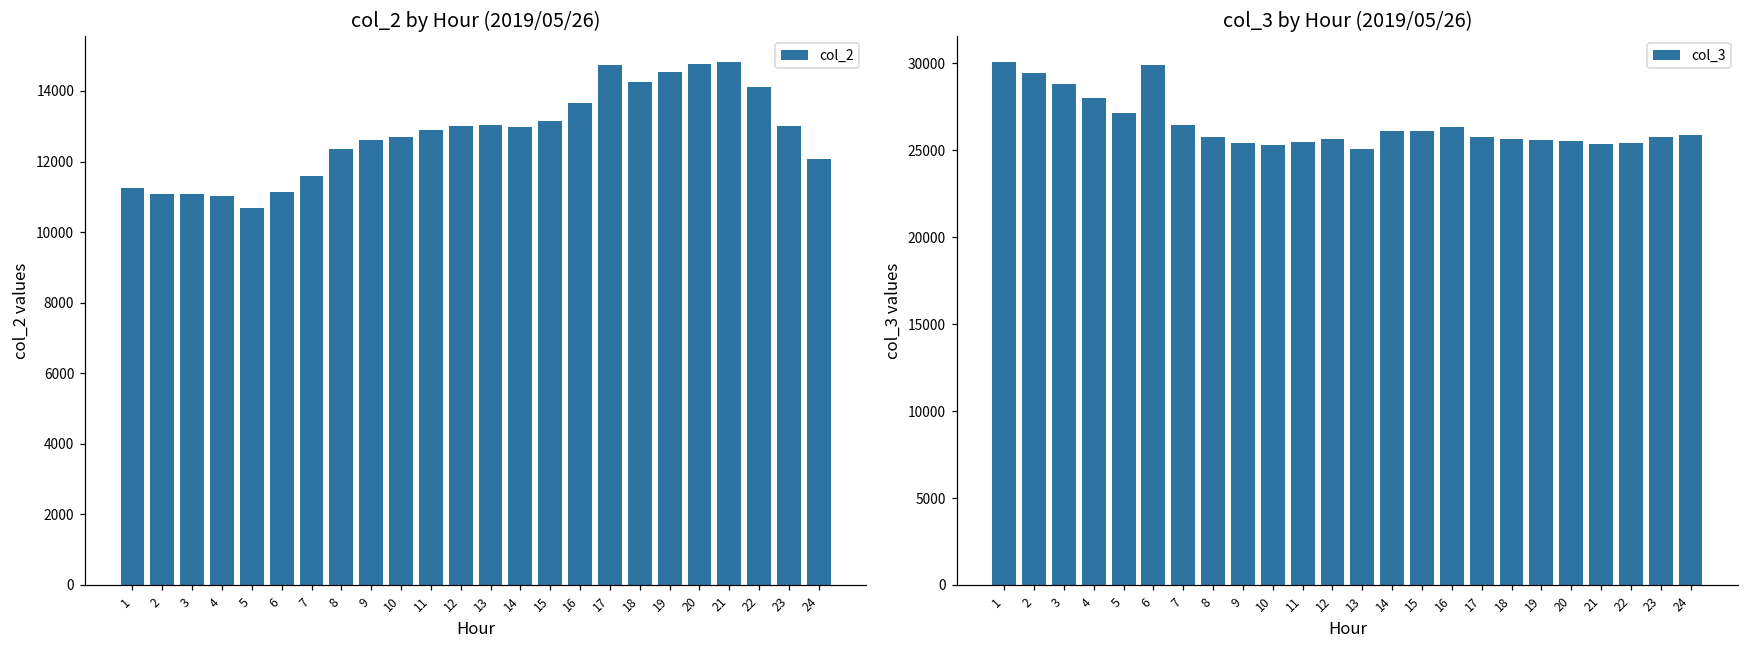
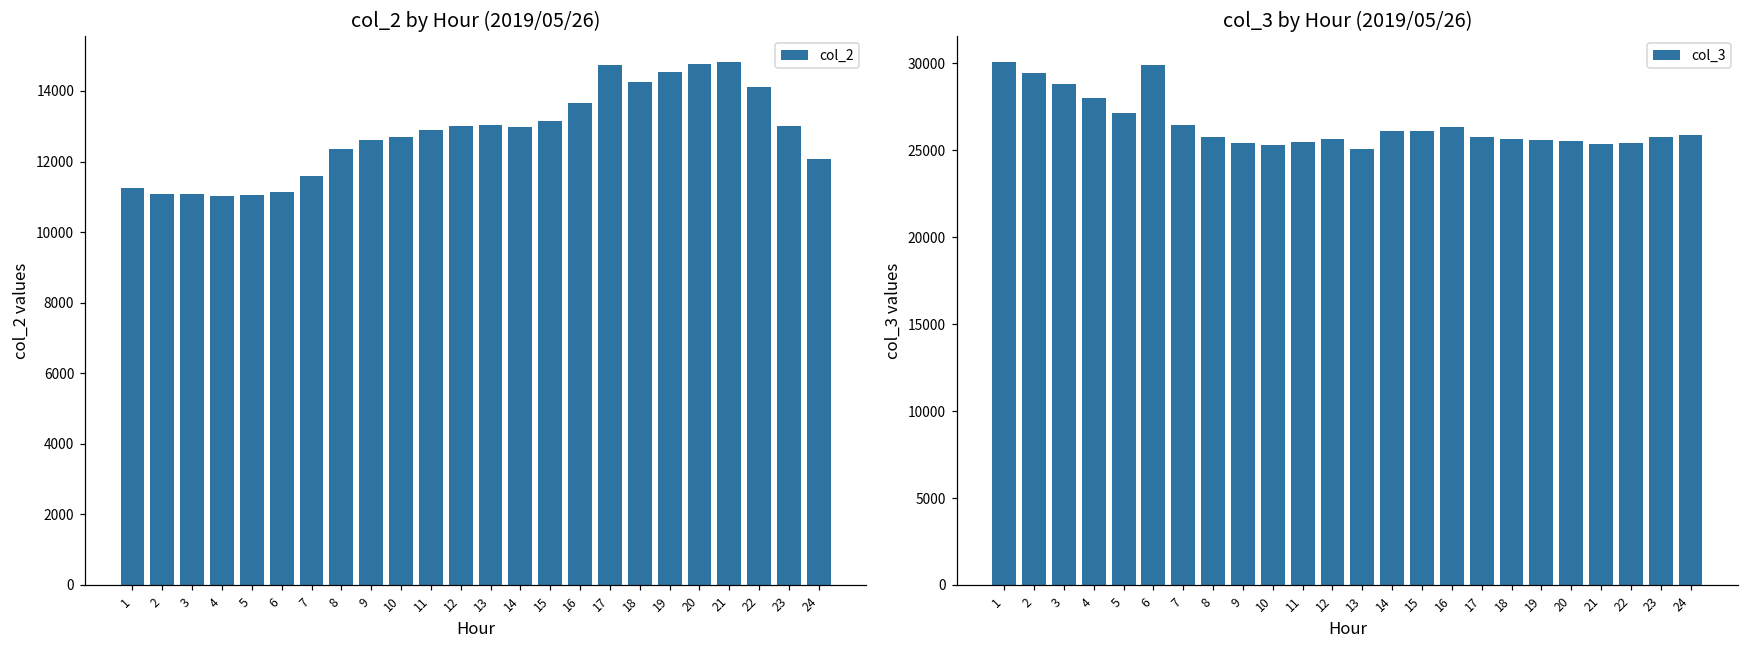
col_2 by Hour (2019/05/26), 5: 10700 -> 11100
